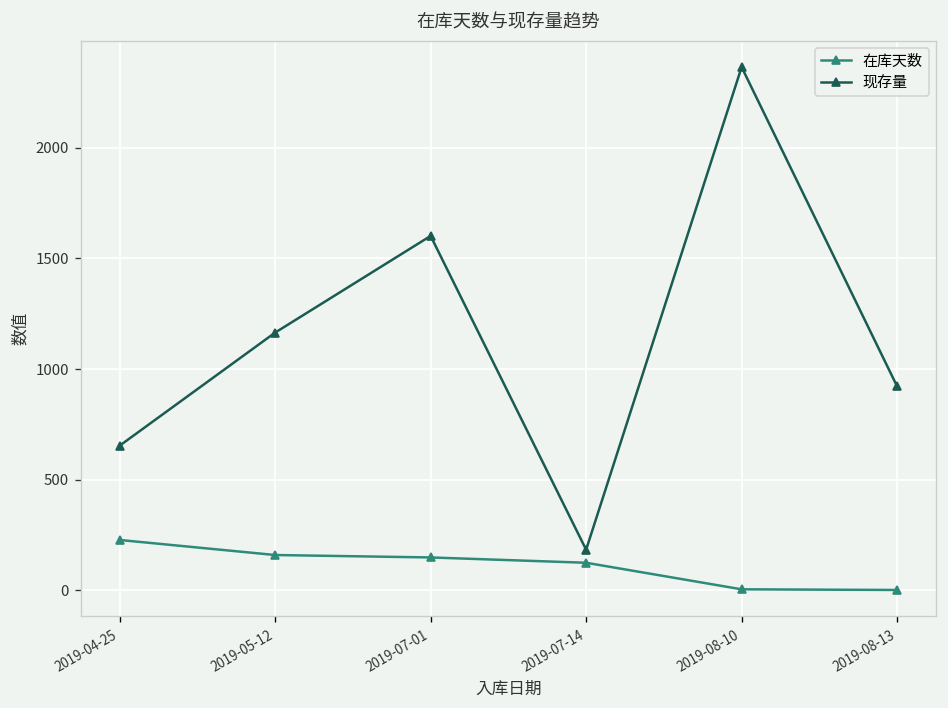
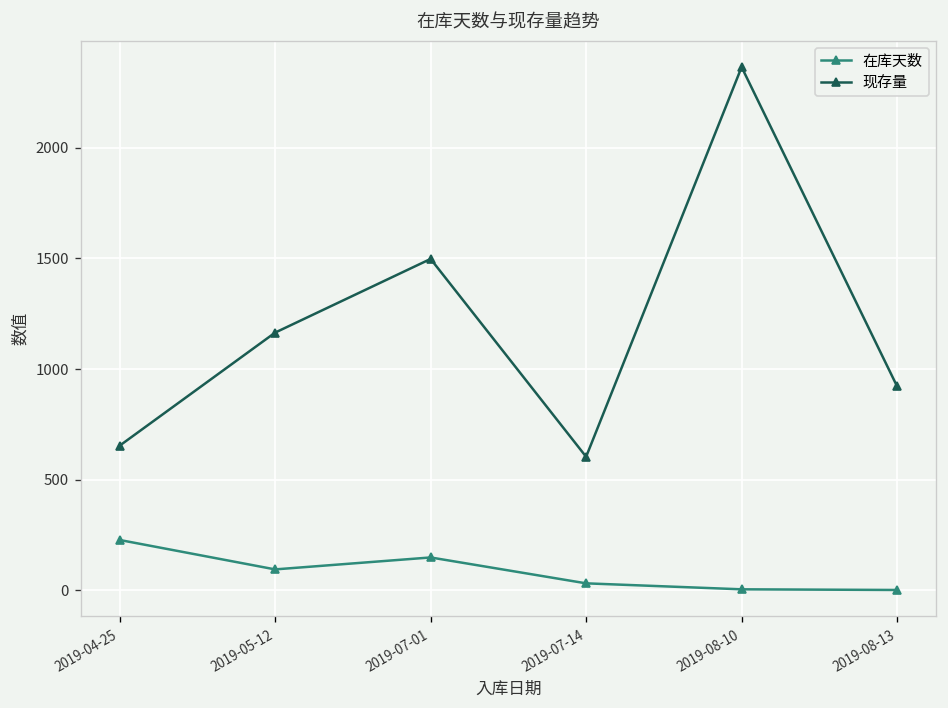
在库天数, 2019-05-12: 160 -> 100
现存量, 2019-07-01: 1600 -> 1500
在库天数, 2019-07-14: 130 -> 30
现存量, 2019-07-14: 180 -> 600
